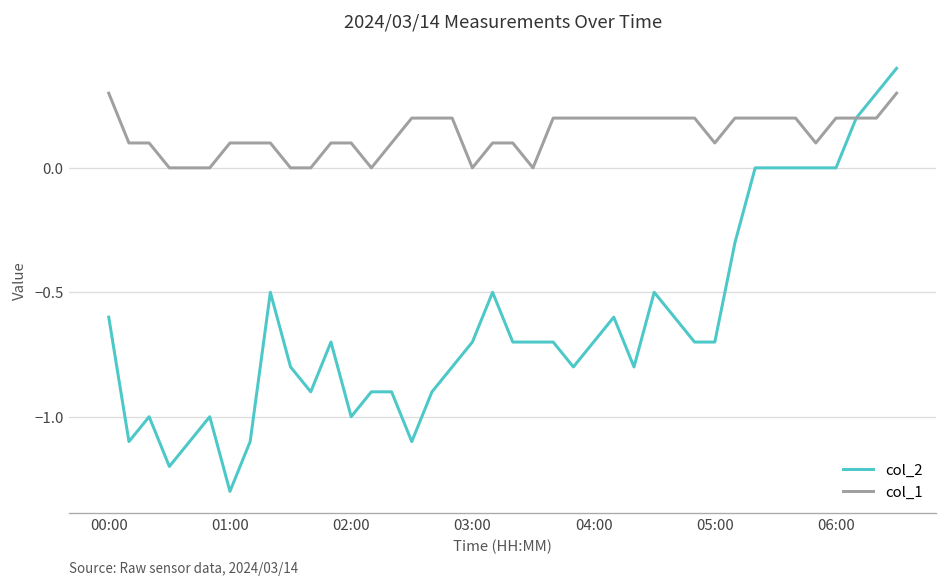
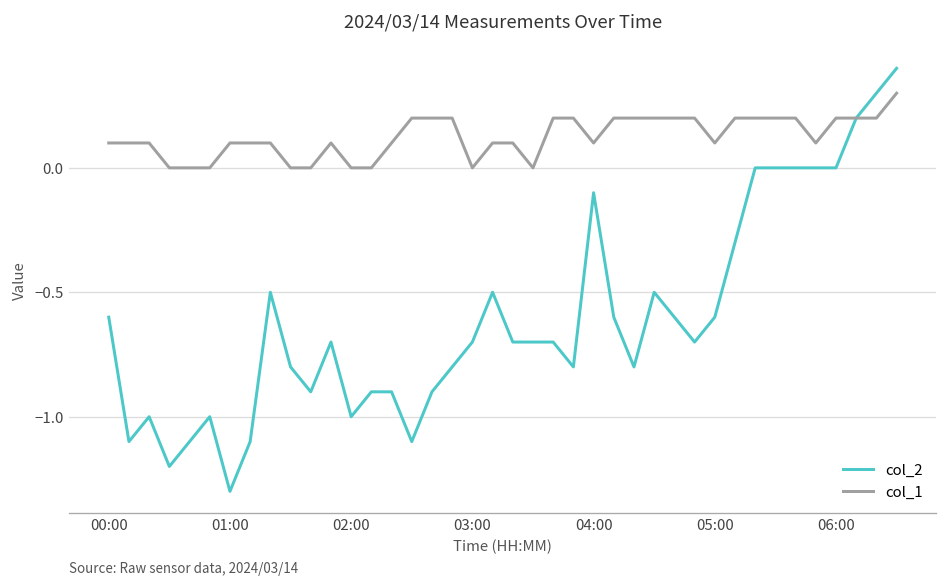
col_1, 00:00: 0.3 -> 0.1
col_1, 02:00: 0.1 -> 0.0
col_2, 04:00: -0.7 -> -0.1
col_1, 04:00: 0.2 -> 0.1
col_2, 05:00: -0.7 -> -0.6
